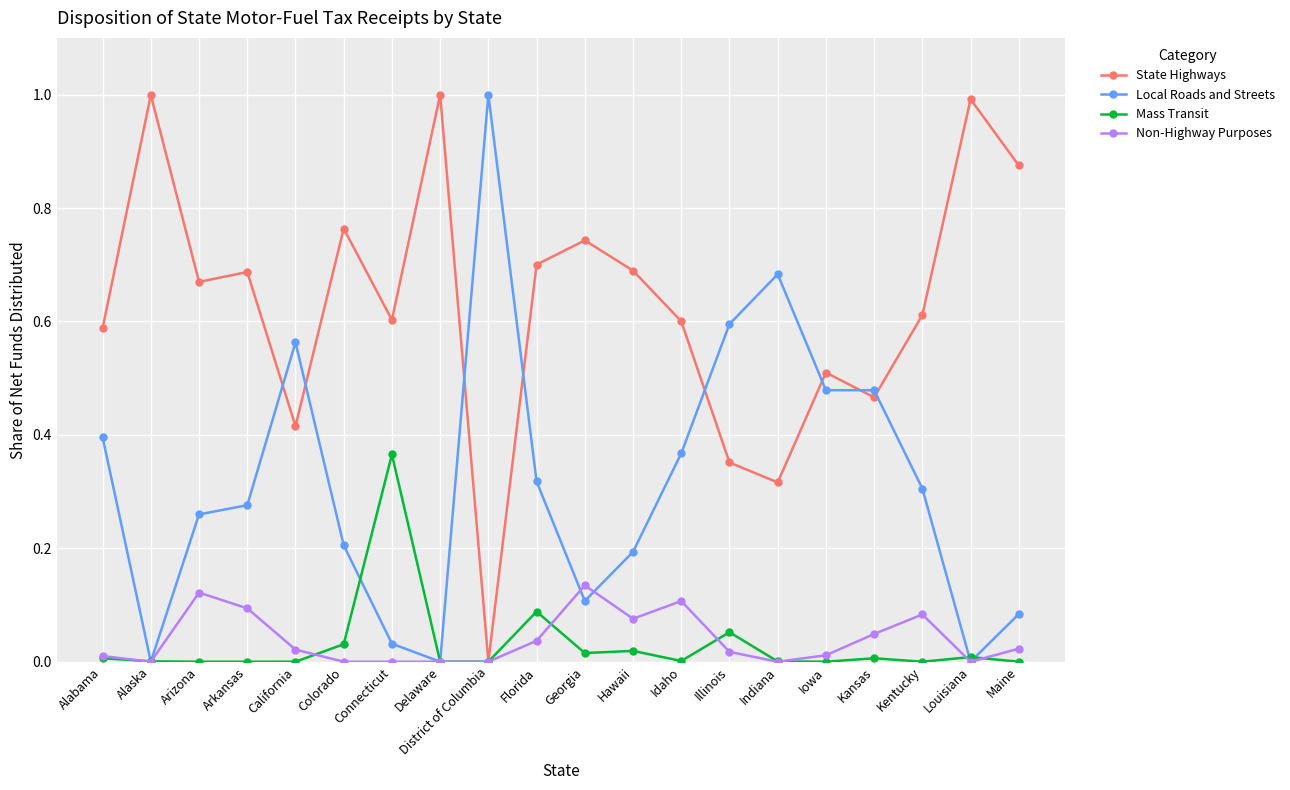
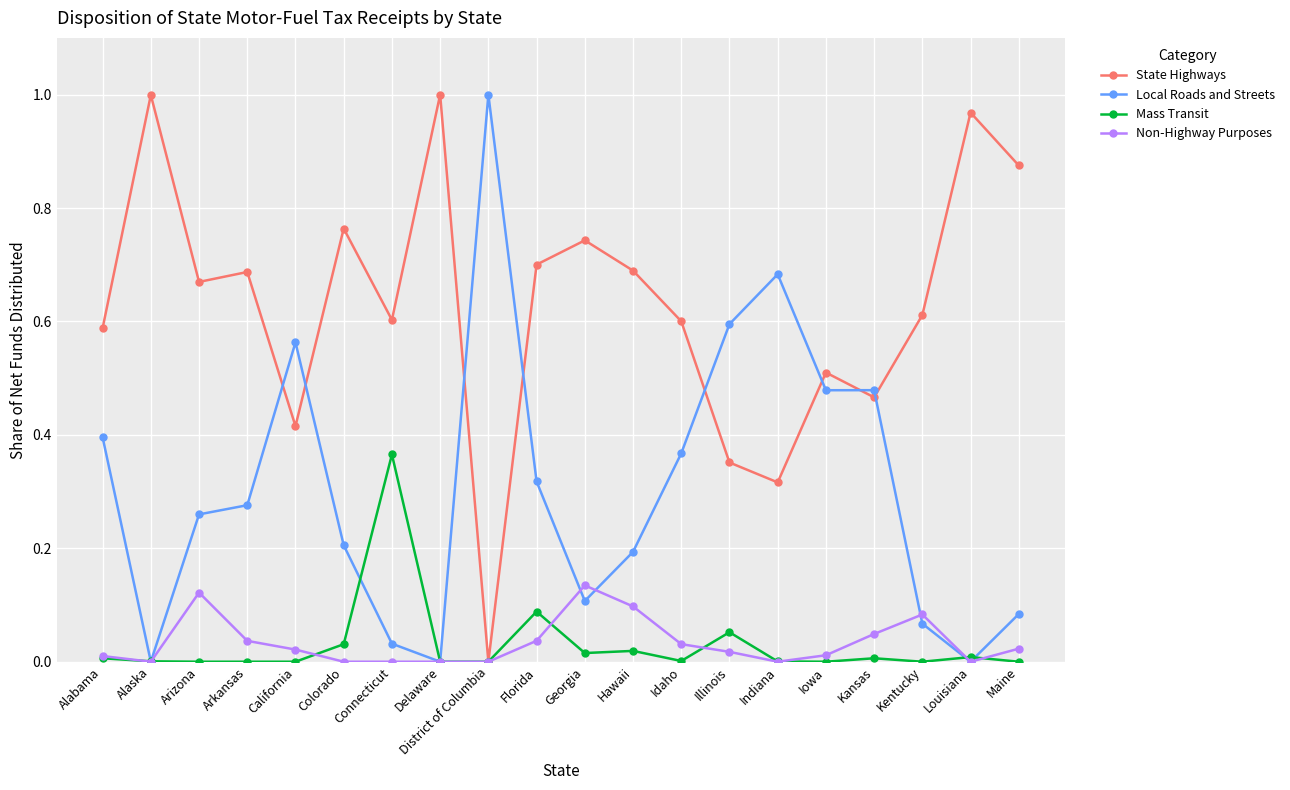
Non-Highway Purposes, Arkansas: 0.09 -> 0.04
Non-Highway Purposes, Hawaii: 0.08 -> 0.10
Non-Highway Purposes, Idaho: 0.11 -> 0.03
Local Roads and Streets, Kentucky: 0.31 -> 0.07
State Highways, Louisiana: 0.99 -> 0.97
